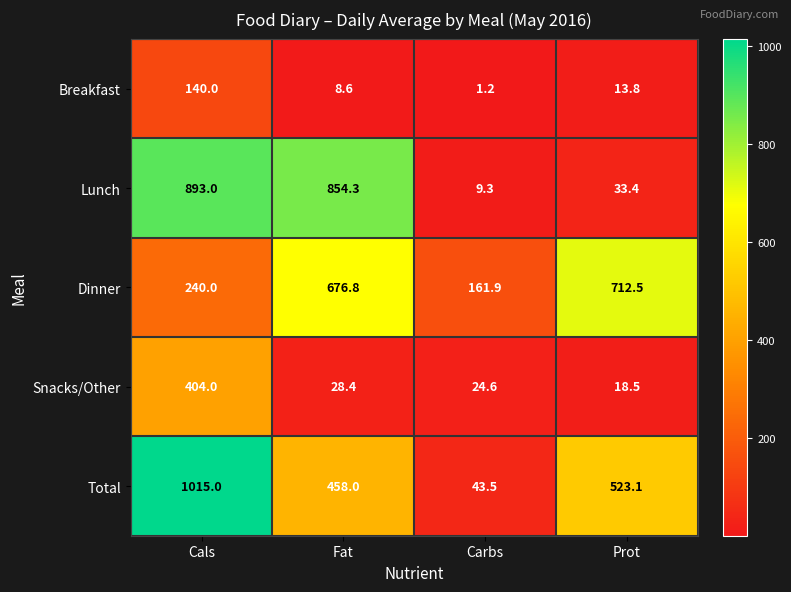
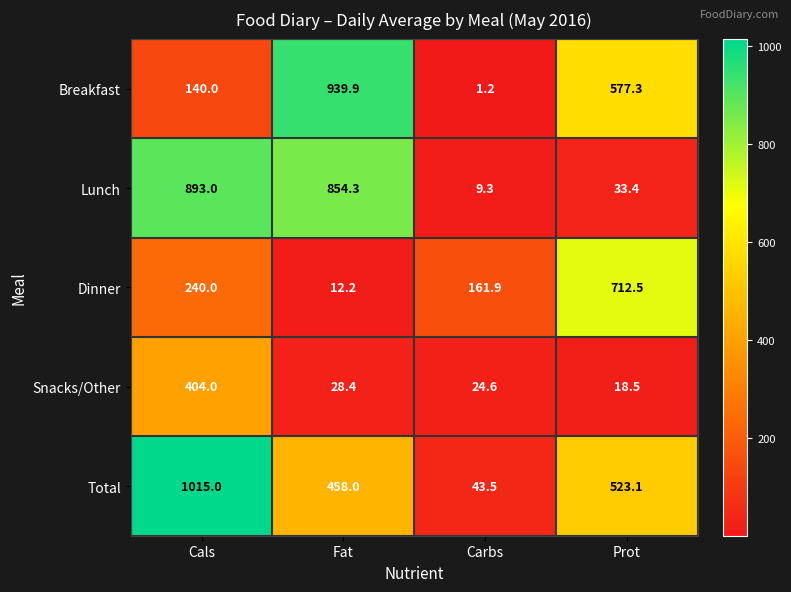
Breakfast, Fat: 8.6 -> 939.9
Breakfast, Prot: 13.8 -> 577.3
Dinner, Fat: 676.8 -> 12.2
